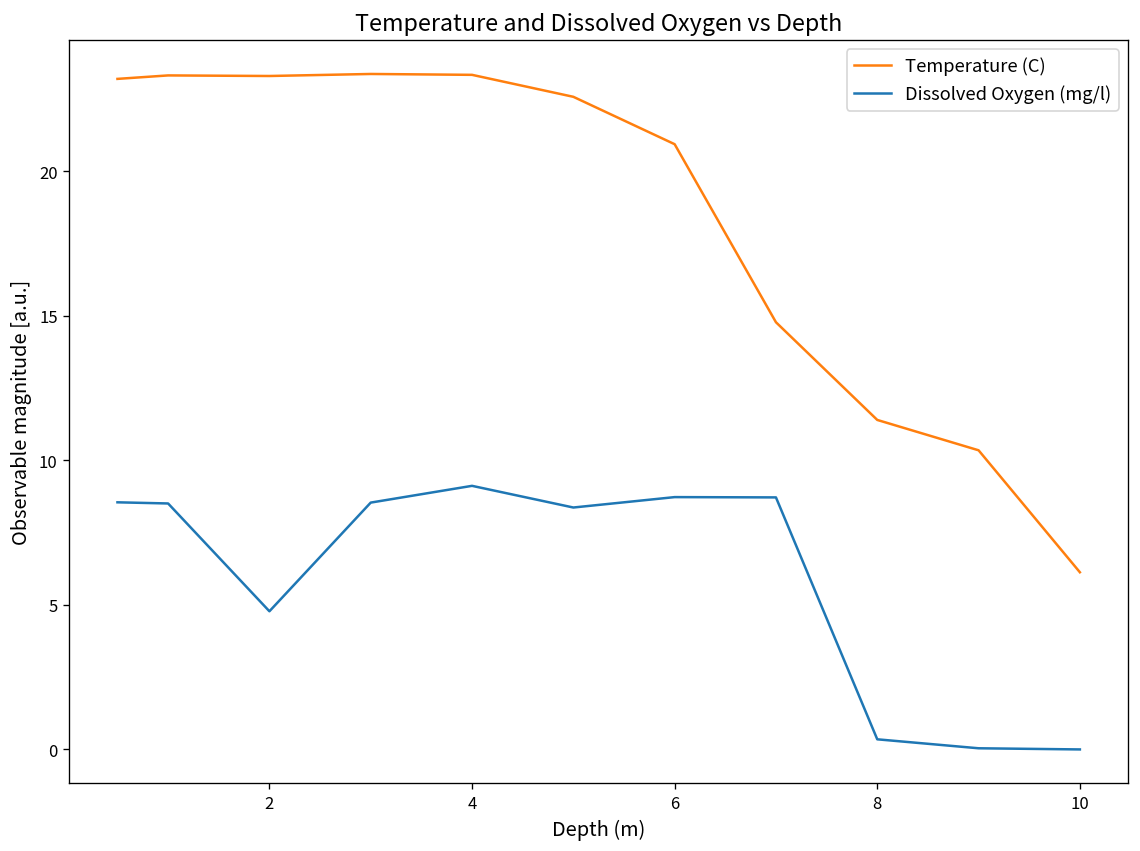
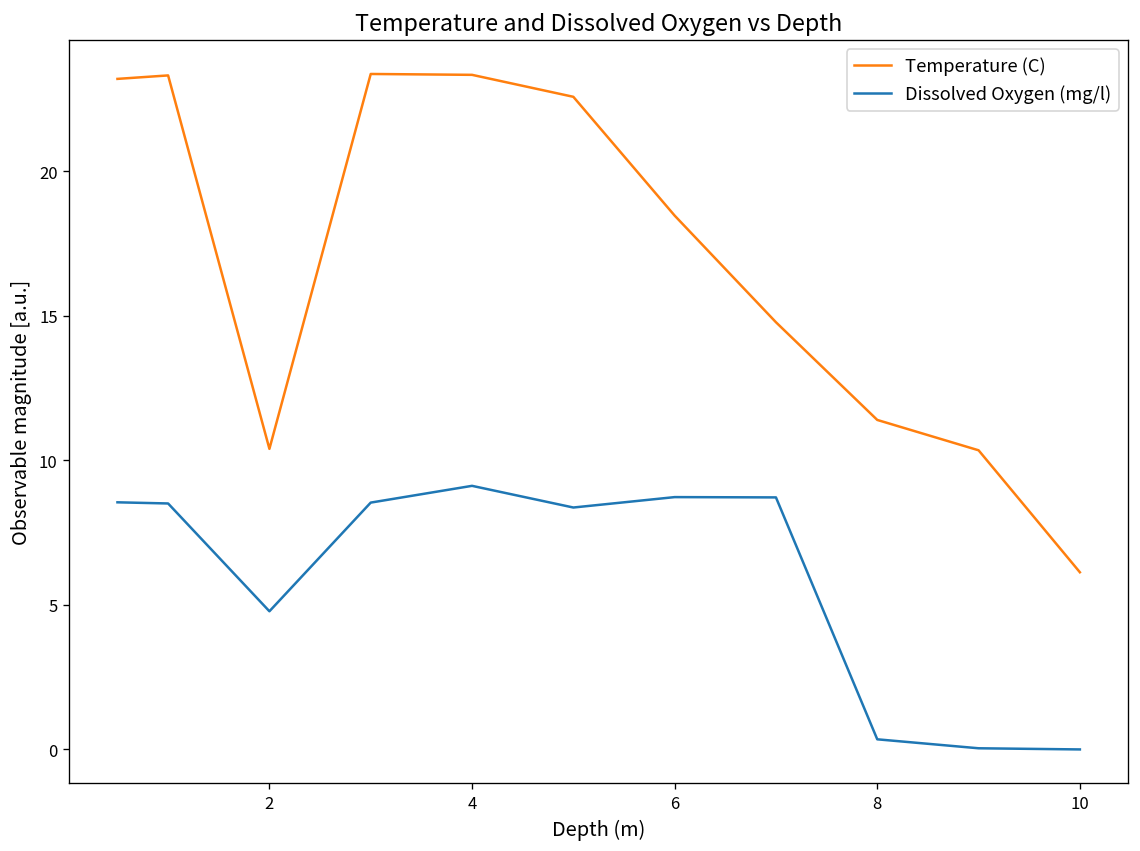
Temperature (C), 2: 23.3 -> 10.4
Temperature (C), 6: 20.9 -> 18.5
